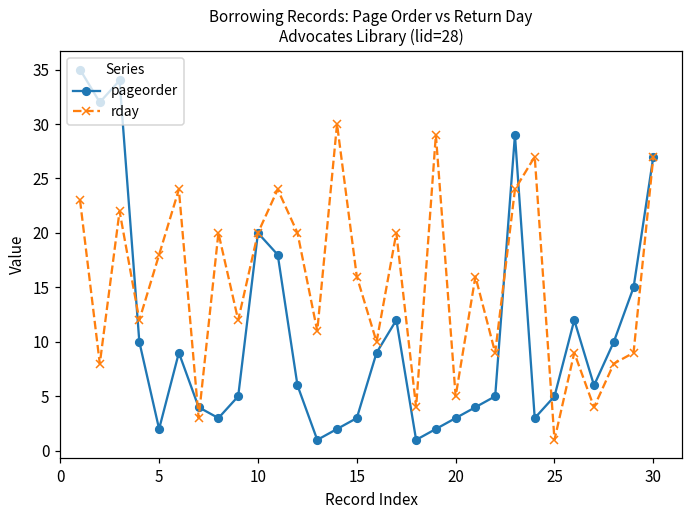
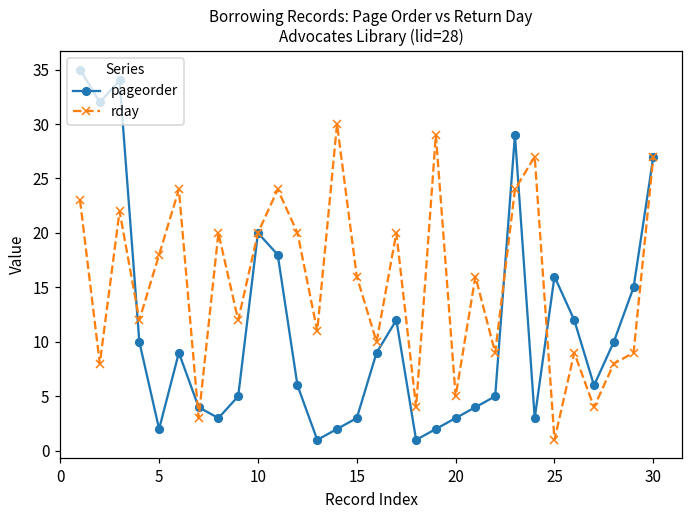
pageorder, 25: 5 -> 16
